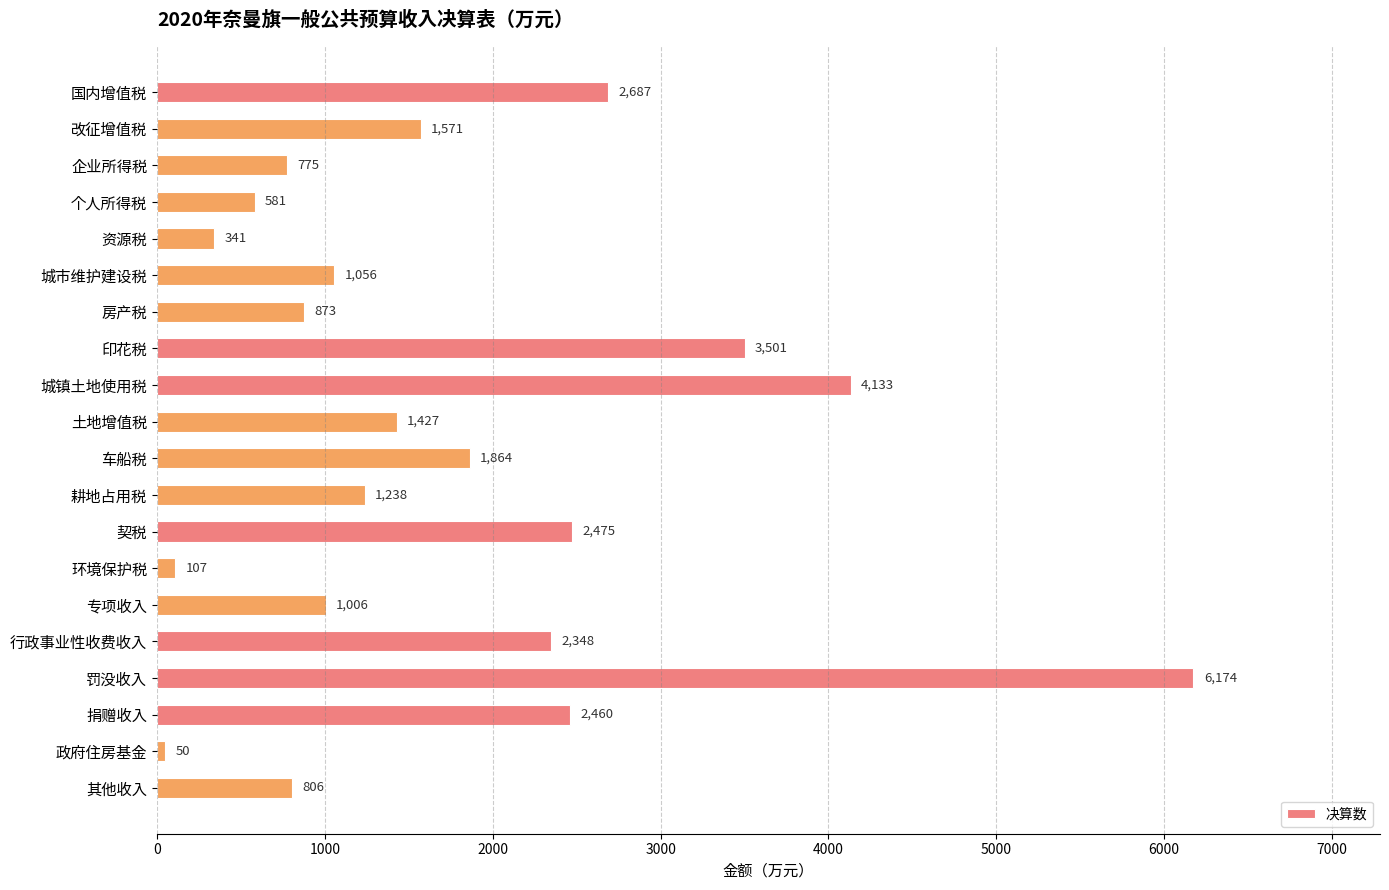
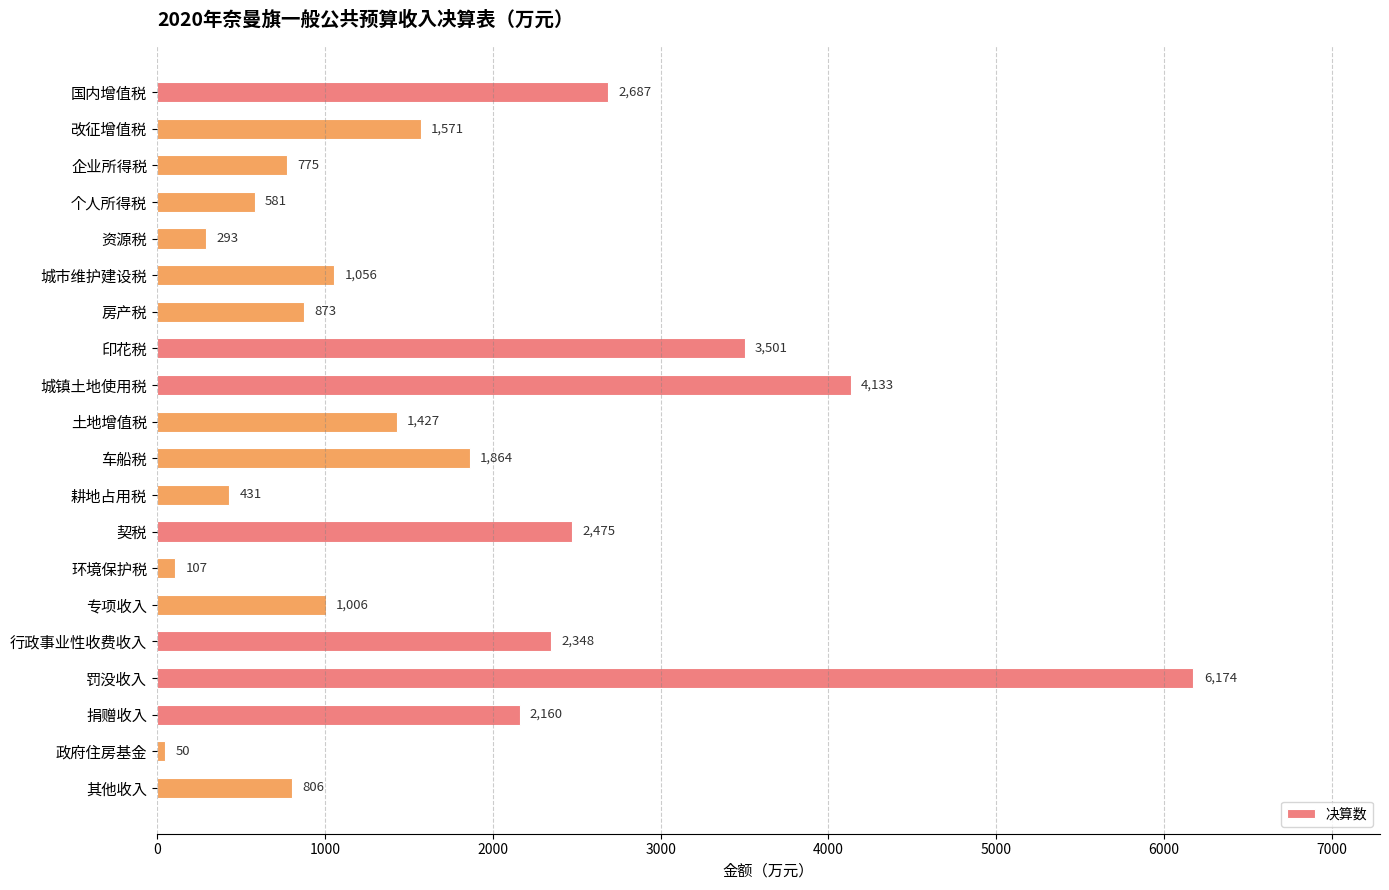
资源税: 341 -> 293
耕地占用税: 1,238 -> 431
捐赠收入: 2,460 -> 2,160
